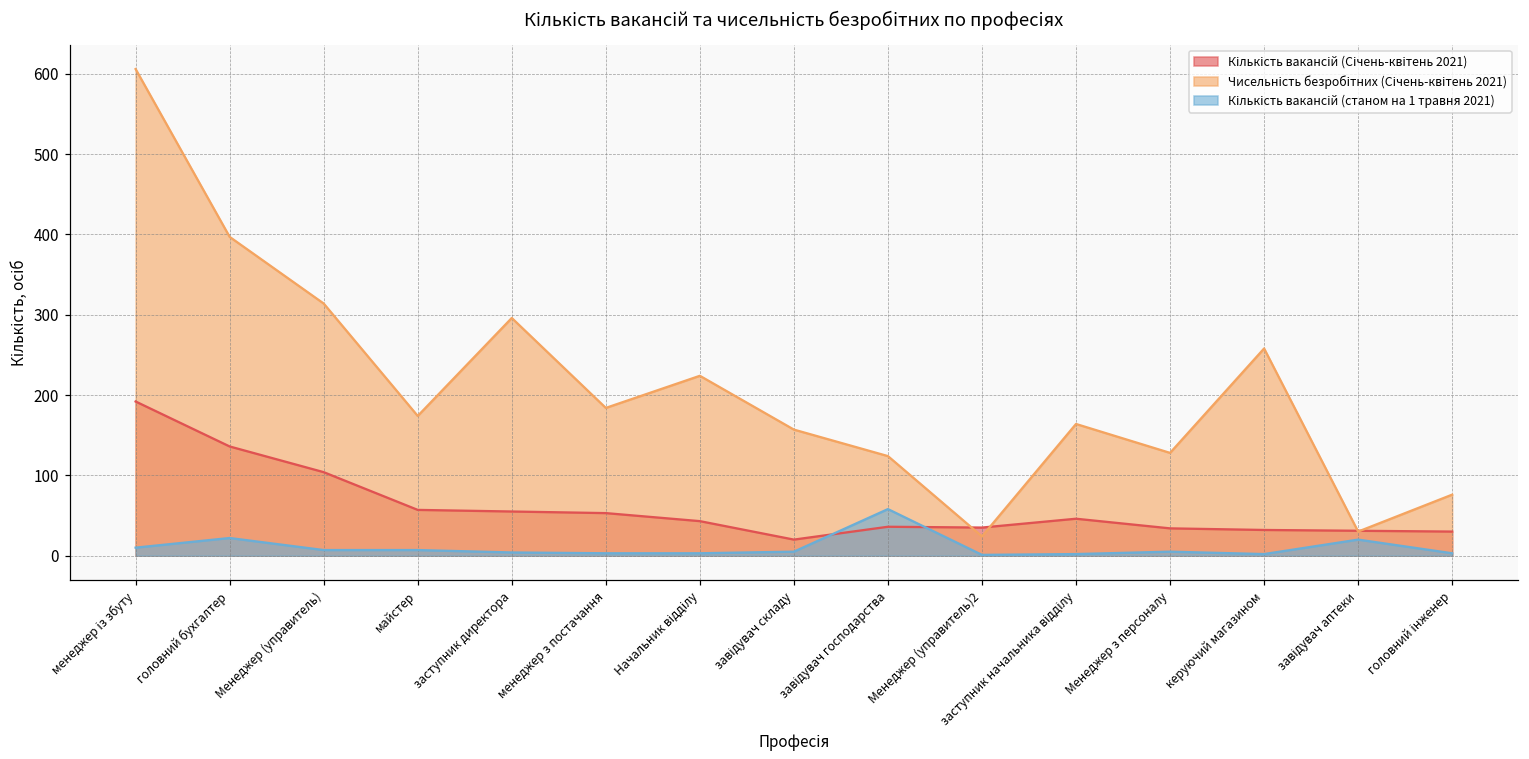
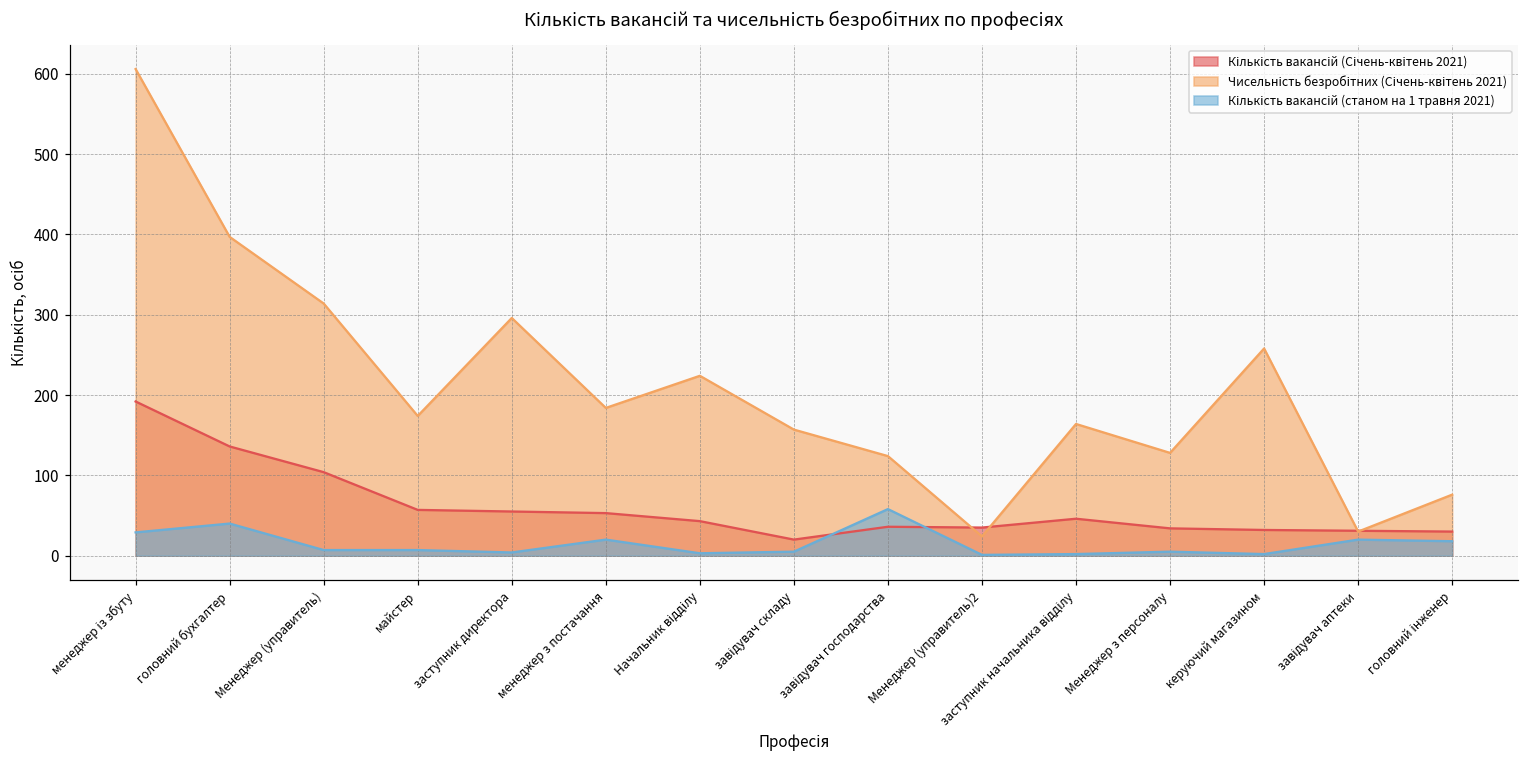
Кількість вакансій (станом на 1 травня 2021), менеджер із збуту: 10 -> 30
Кількість вакансій (станом на 1 травня 2021), головний бухгалтер: 20 -> 40
Кількість вакансій (станом на 1 травня 2021), менеджер з постачання: 0 -> 20
Кількість вакансій (станом на 1 травня 2021), головний інженер: 0 -> 20
